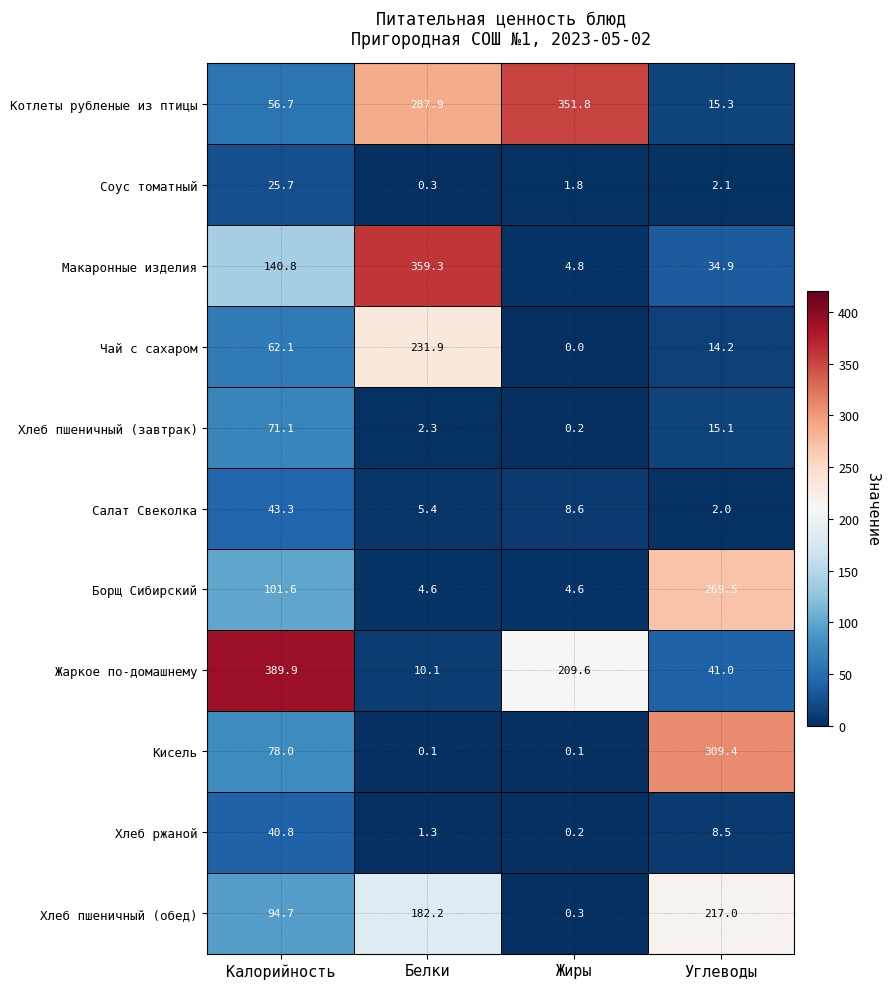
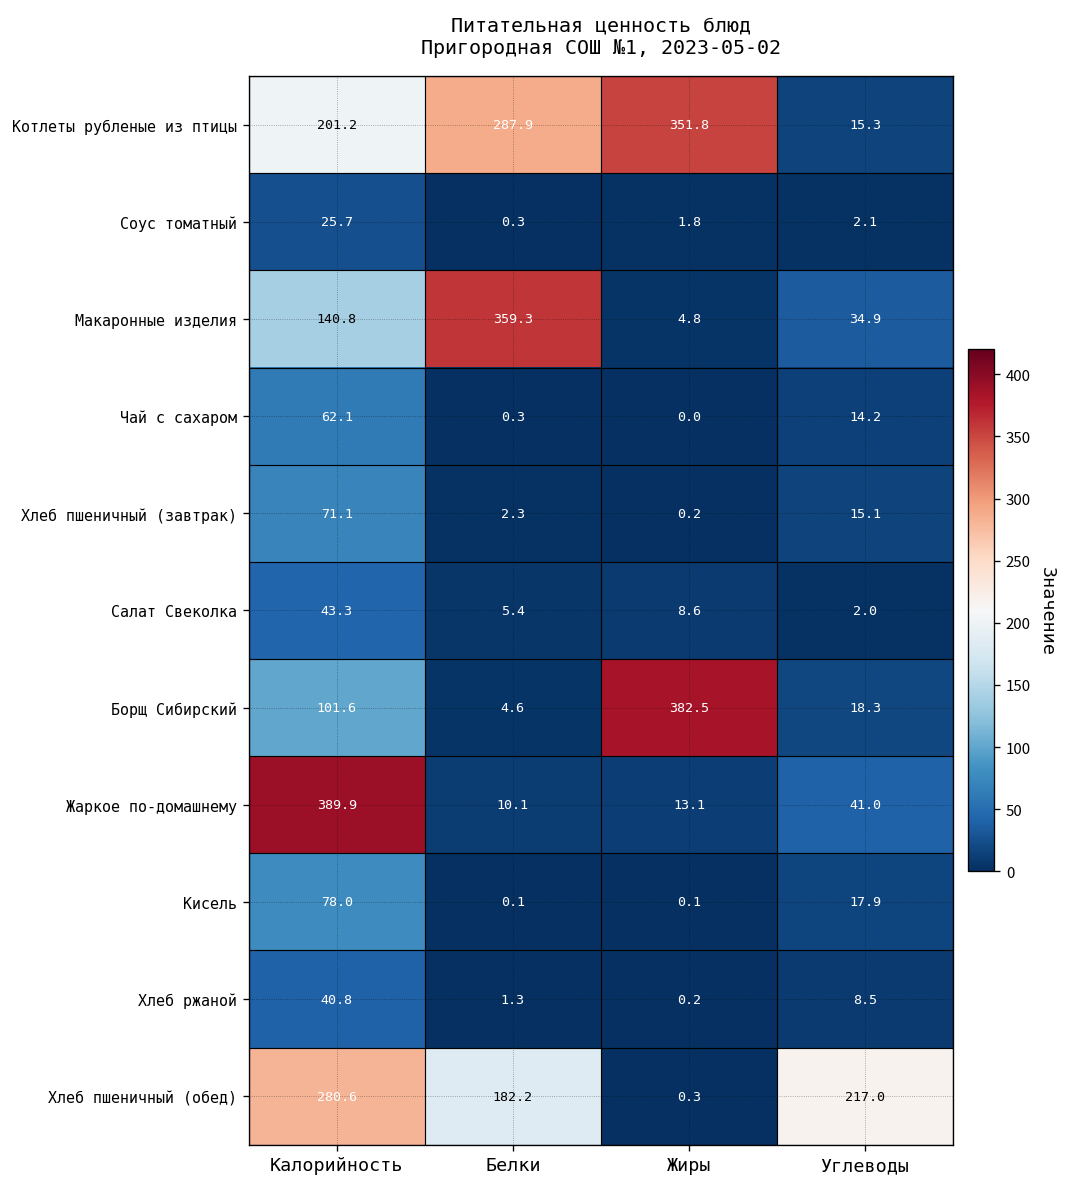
Котлеты рубленые из птицы, Калорийность: 56.7 -> 201.2
Чай с сахаром, Белки: 231.9 -> 0.3
Борщ Сибирский, Жиры: 4.6 -> 382.5
Борщ Сибирский, Углеводы: 269.5 -> 18.3
Жаркое по-домашнему, Жиры: 209.6 -> 13.1
Кисель, Углеводы: 309.4 -> 17.9
Хлеб пшеничный (обед), Калорийность: 94.7 -> 280.6
